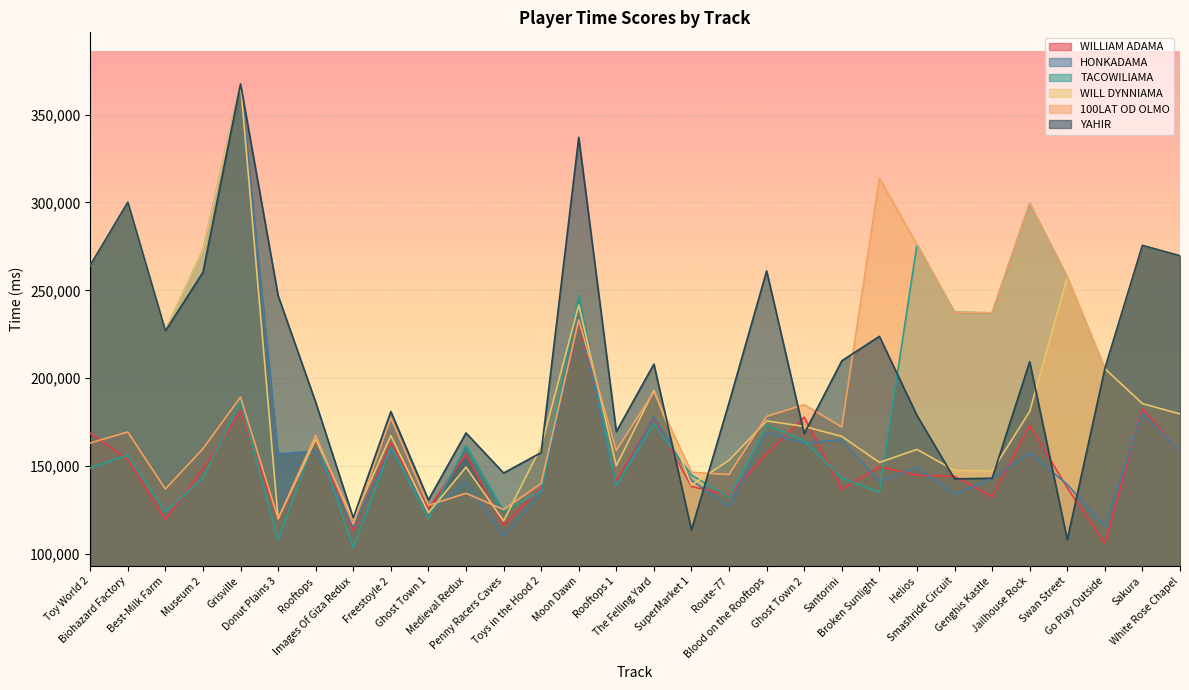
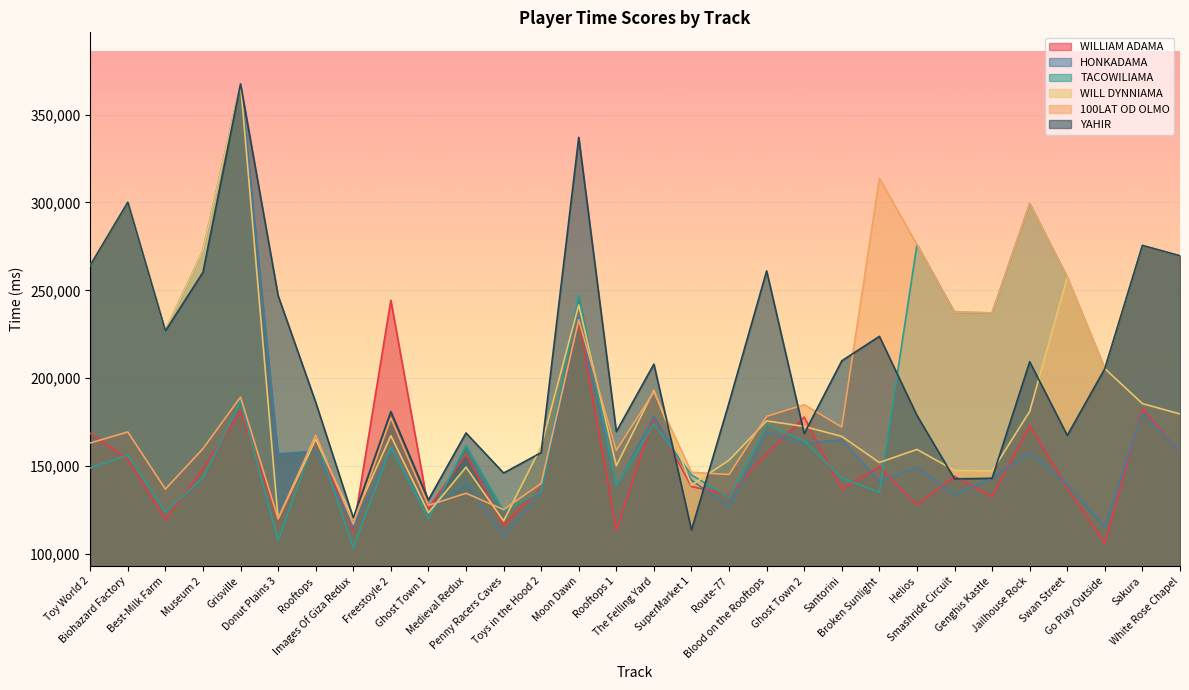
WILLIAM ADAMA, Freestoyle 2: 163,000 -> 244,000
WILLIAM ADAMA, Rooftops 1: 142,000 -> 113,000
WILLIAM ADAMA, Helios: 145,000 -> 128,000
YAHIR, Swan Street: 108,000 -> 167,000
